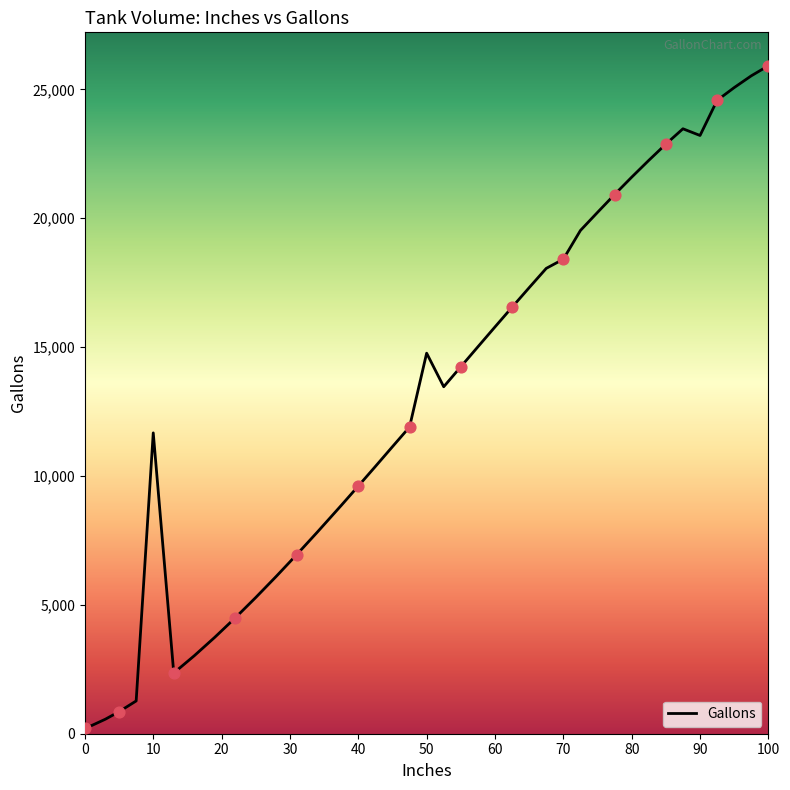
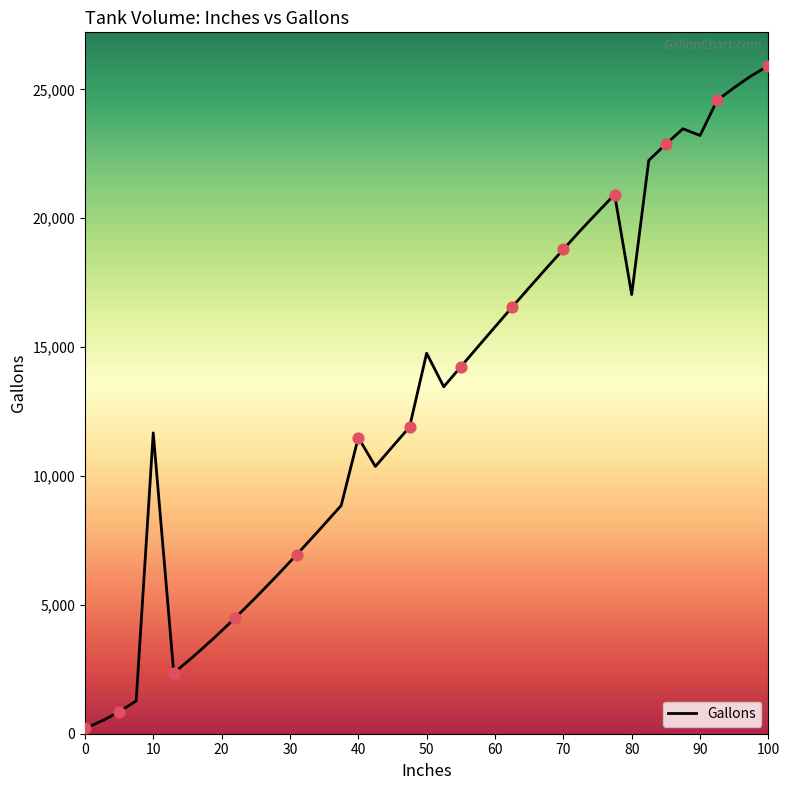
Gallons, 40: 9,600 -> 11,500
Gallons, 70: 18,400 -> 18,800
Gallons, 80: 21,600 -> 17,000
